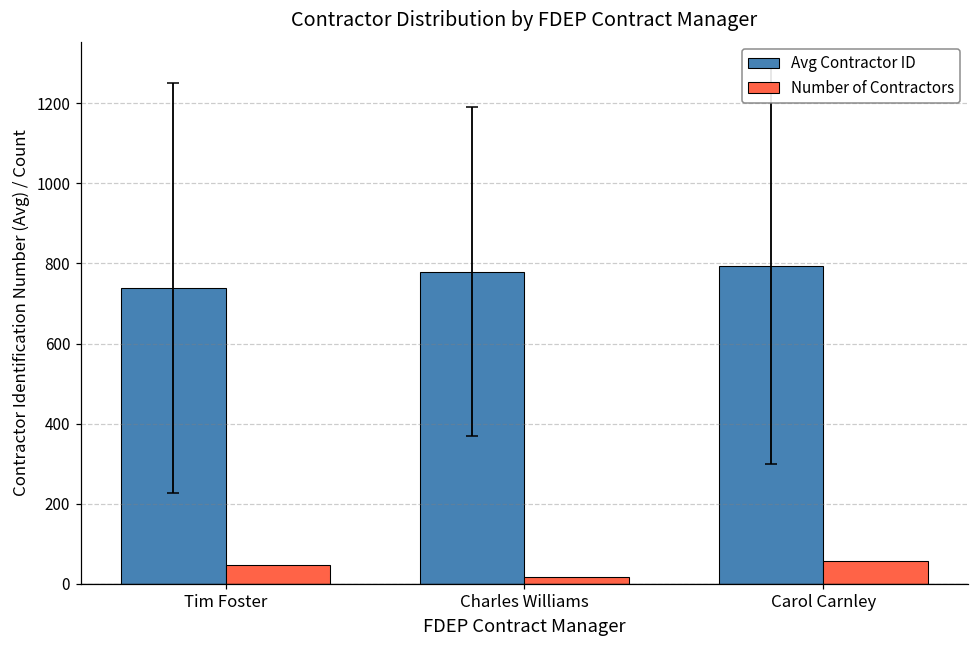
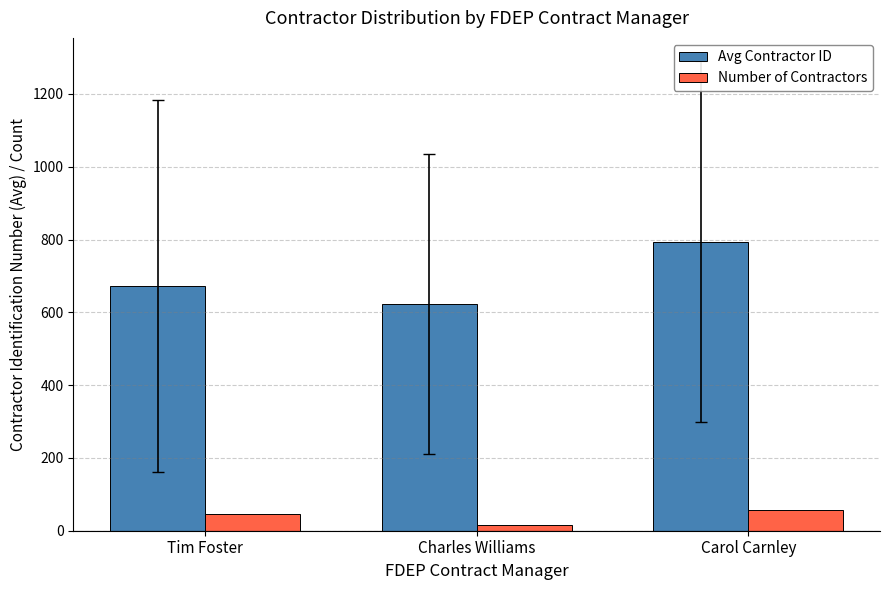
Avg Contractor ID, Tim Foster: 740 -> 670
Avg Contractor ID, Charles Williams: 780 -> 620
